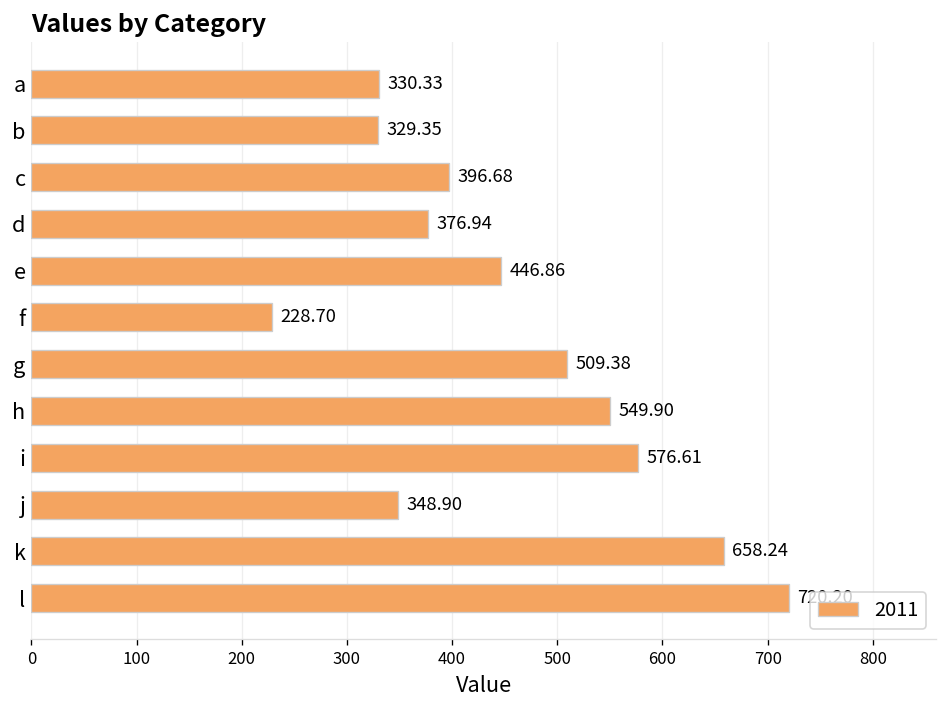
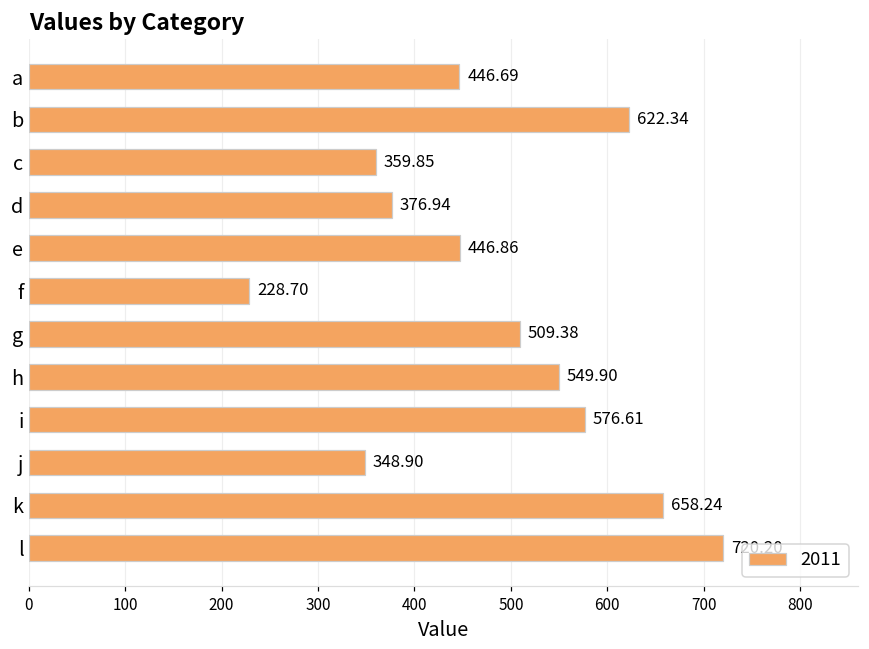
a: 330.33 -> 446.69
b: 329.35 -> 622.34
c: 396.68 -> 359.85
